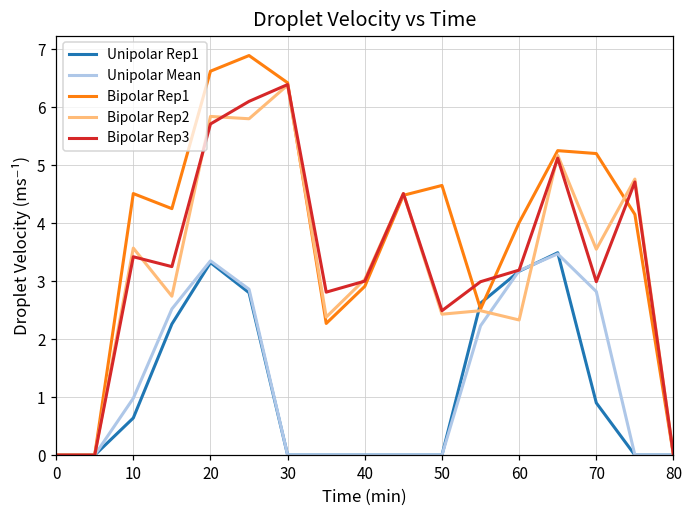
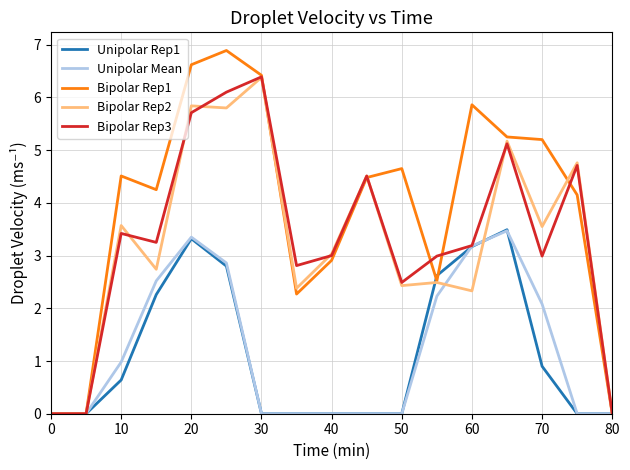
Bipolar Rep1, 60: 4.0 -> 5.9
Unipolar Mean, 70: 2.8 -> 2.1
